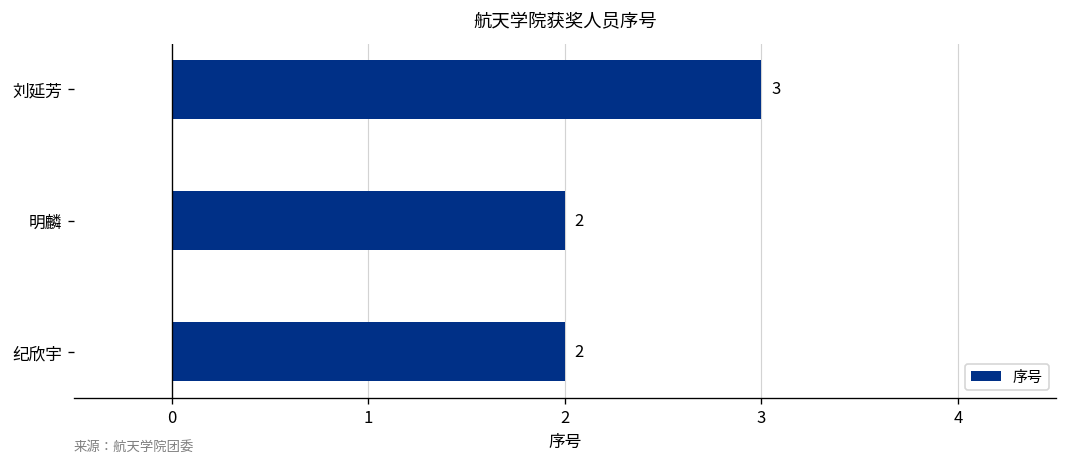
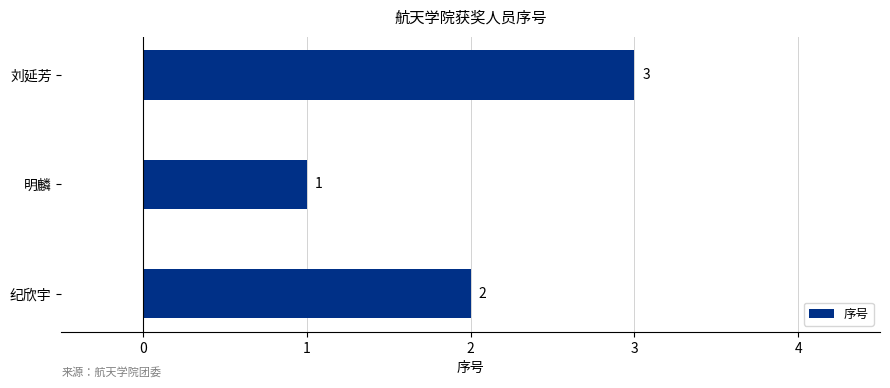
明麟: 2 -> 1
